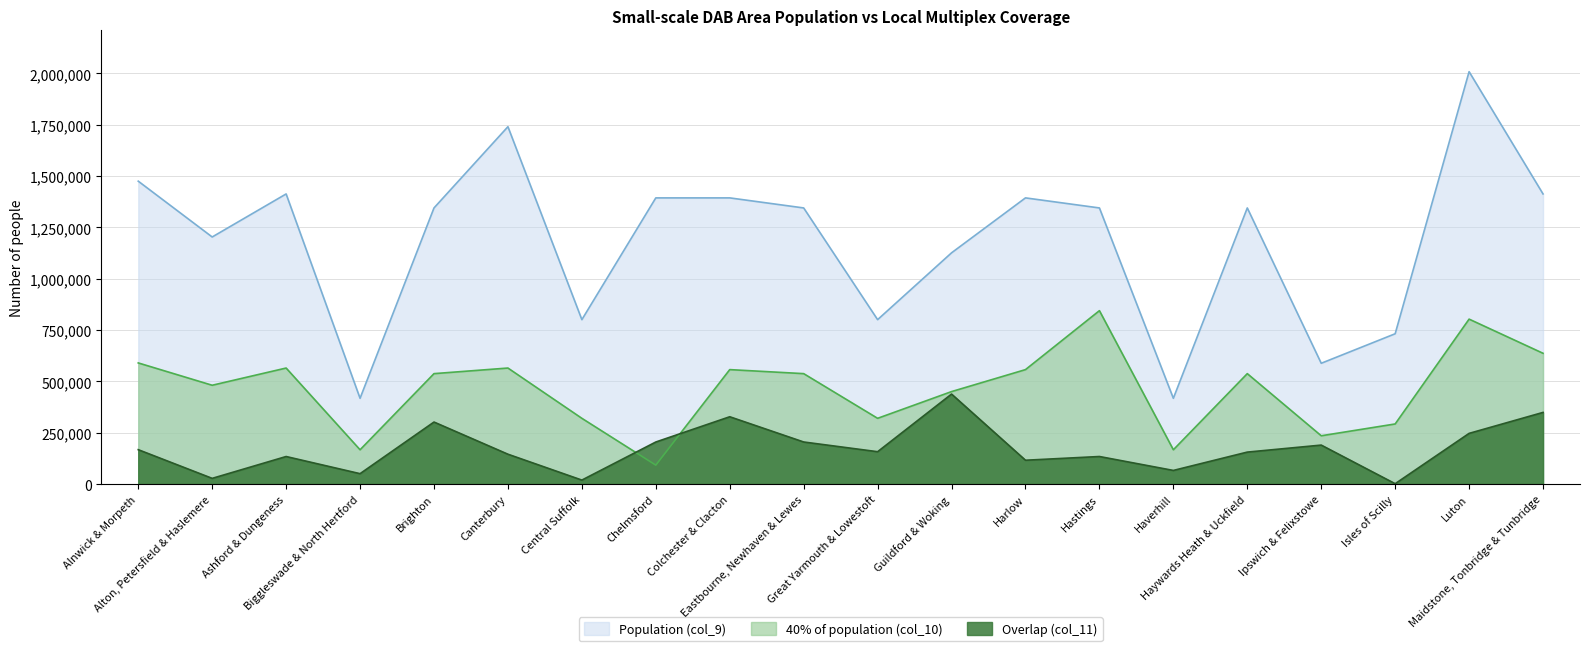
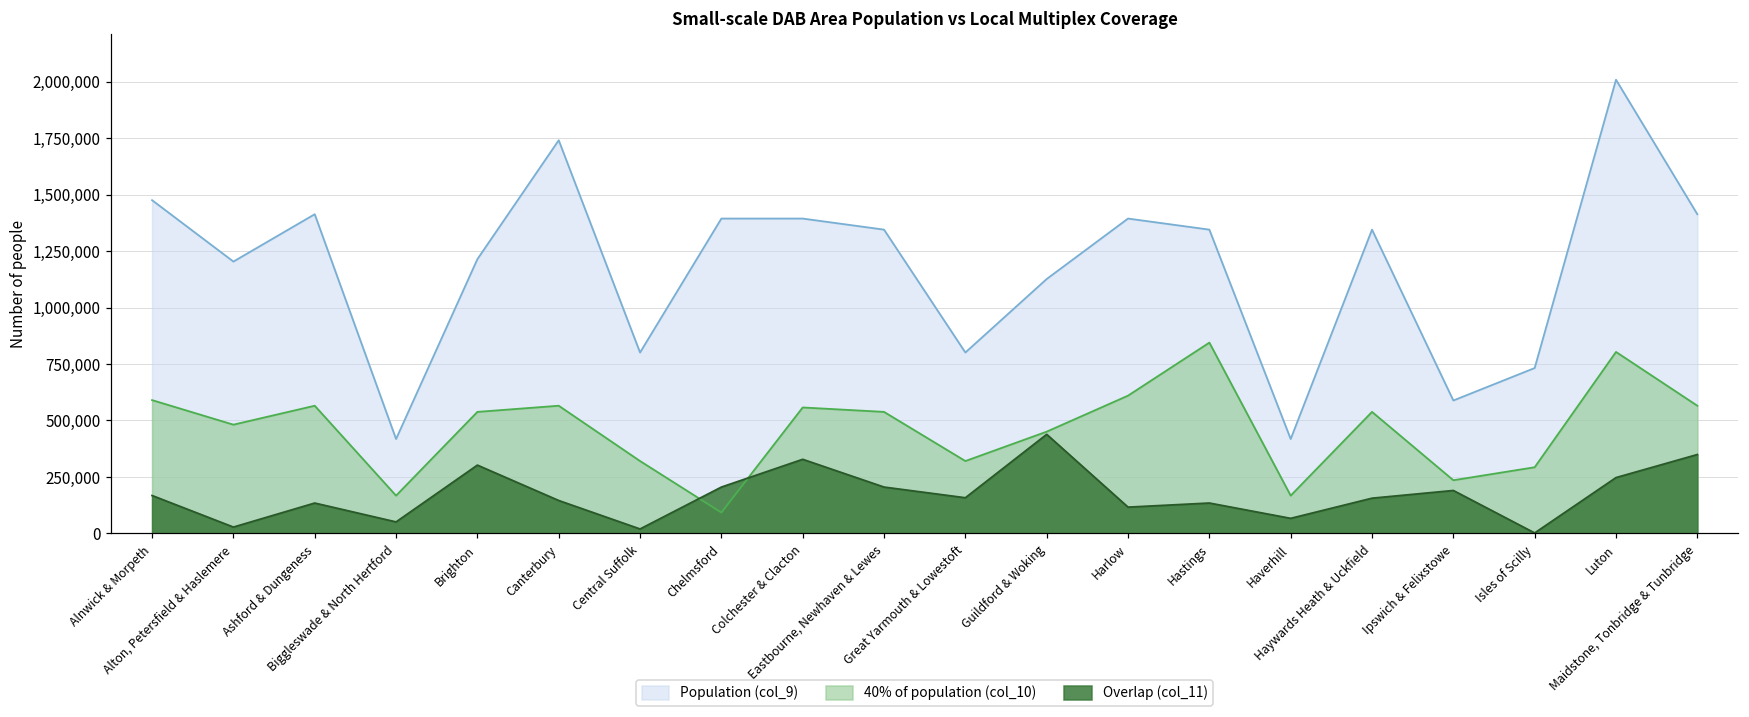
Population (col_9), Brighton: 1,340,000 -> 1,210,000
40% of population (col_10), Harlow: 560,000 -> 610,000
40% of population (col_10), Maidstone, Tonbridge & Tunbridge: 640,000 -> 570,000
